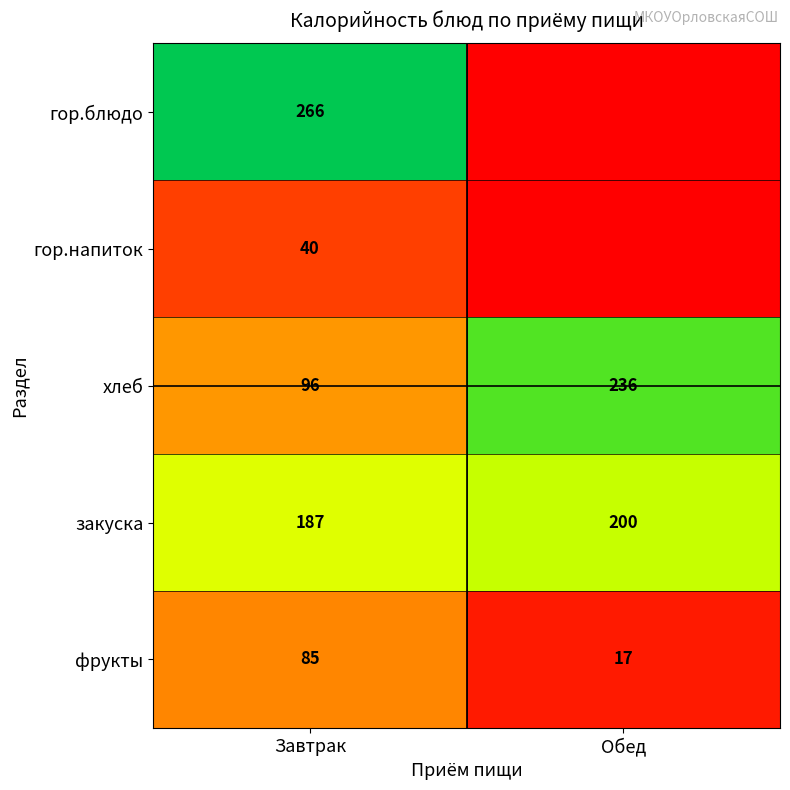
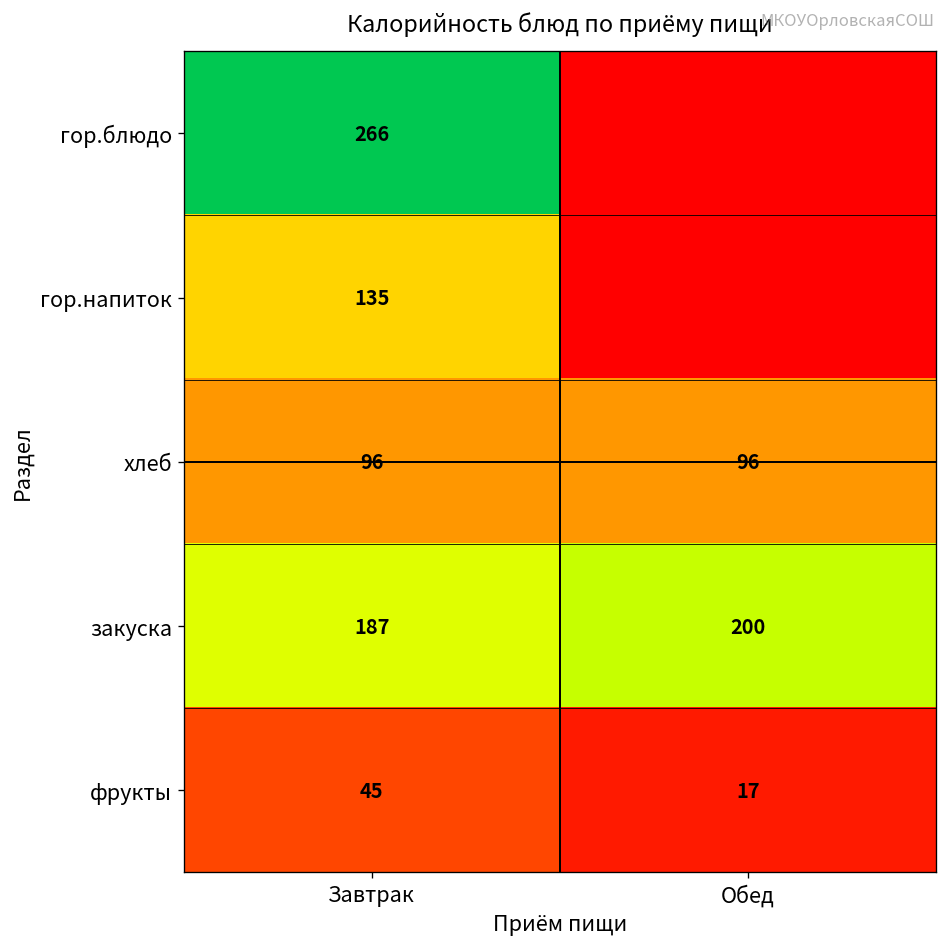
гор.напиток, Завтрак: 40 -> 135
хлеб, Обед: 236 -> 96
фрукты, Завтрак: 85 -> 45
